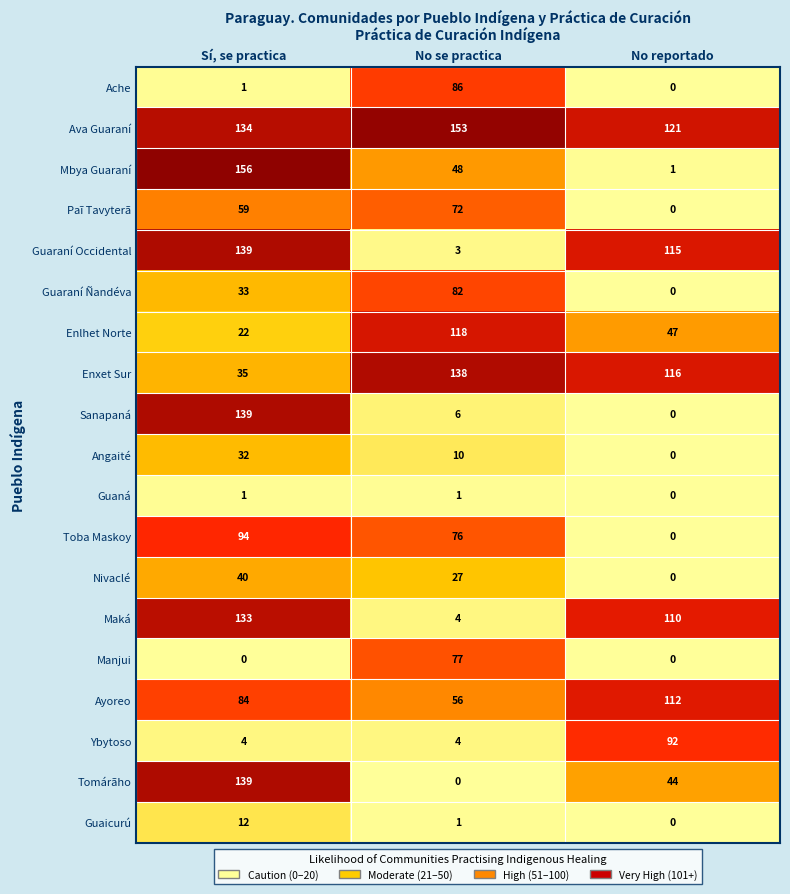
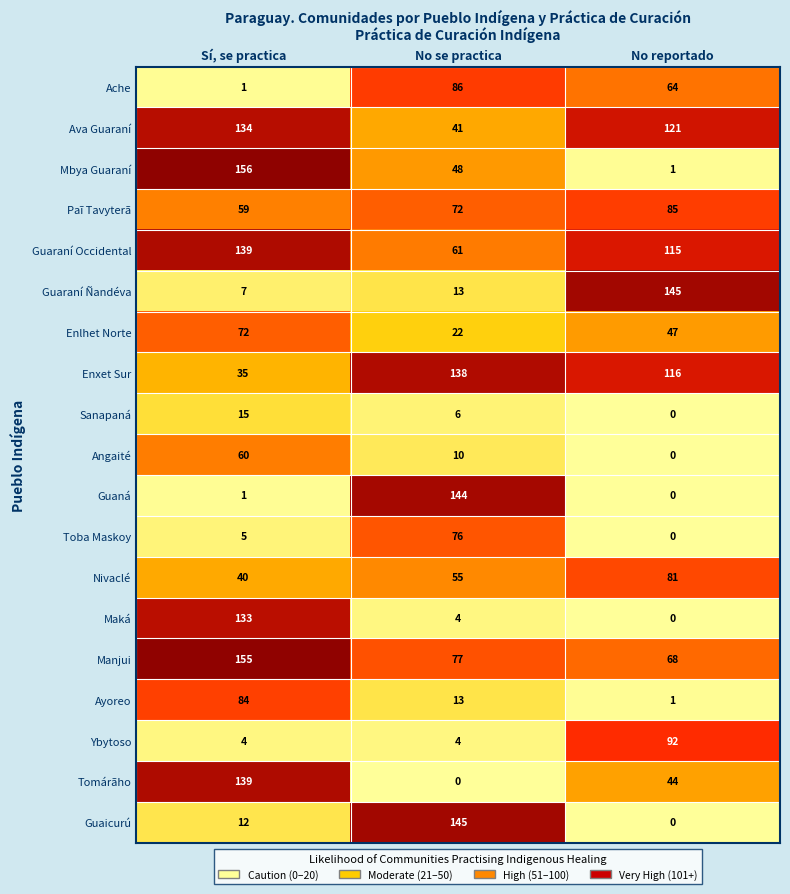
Ache, No reportado: 0 -> 64
Ava Guaraní, No se practica: 153 -> 41
Paĩ Tavyterã, No reportado: 0 -> 85
Guaraní Occidental, No se practica: 3 -> 61
Guaraní Ñandéva, Sí, se practica: 33 -> 7
Guaraní Ñandéva, No se practica: 82 -> 13
Guaraní Ñandéva, No reportado: 0 -> 145
Enlhet Norte, Sí, se practica: 22 -> 72
Enlhet Norte, No se practica: 118 -> 22
Sanapaná, Sí, se practica: 139 -> 15
Angaité, Sí, se practica: 32 -> 60
Guaná, No se practica: 1 -> 144
Toba Maskoy, Sí, se practica: 94 -> 5
Nivaclé, No se practica: 27 -> 55
Nivaclé, No reportado: 0 -> 81
Maká, No reportado: 110 -> 0
Manjui, Sí, se practica: 0 -> 155
Manjui, No reportado: 0 -> 68
Ayoreo, No se practica: 56 -> 13
Ayoreo, No reportado: 112 -> 1
Guaicurú, No se practica: 1 -> 145
